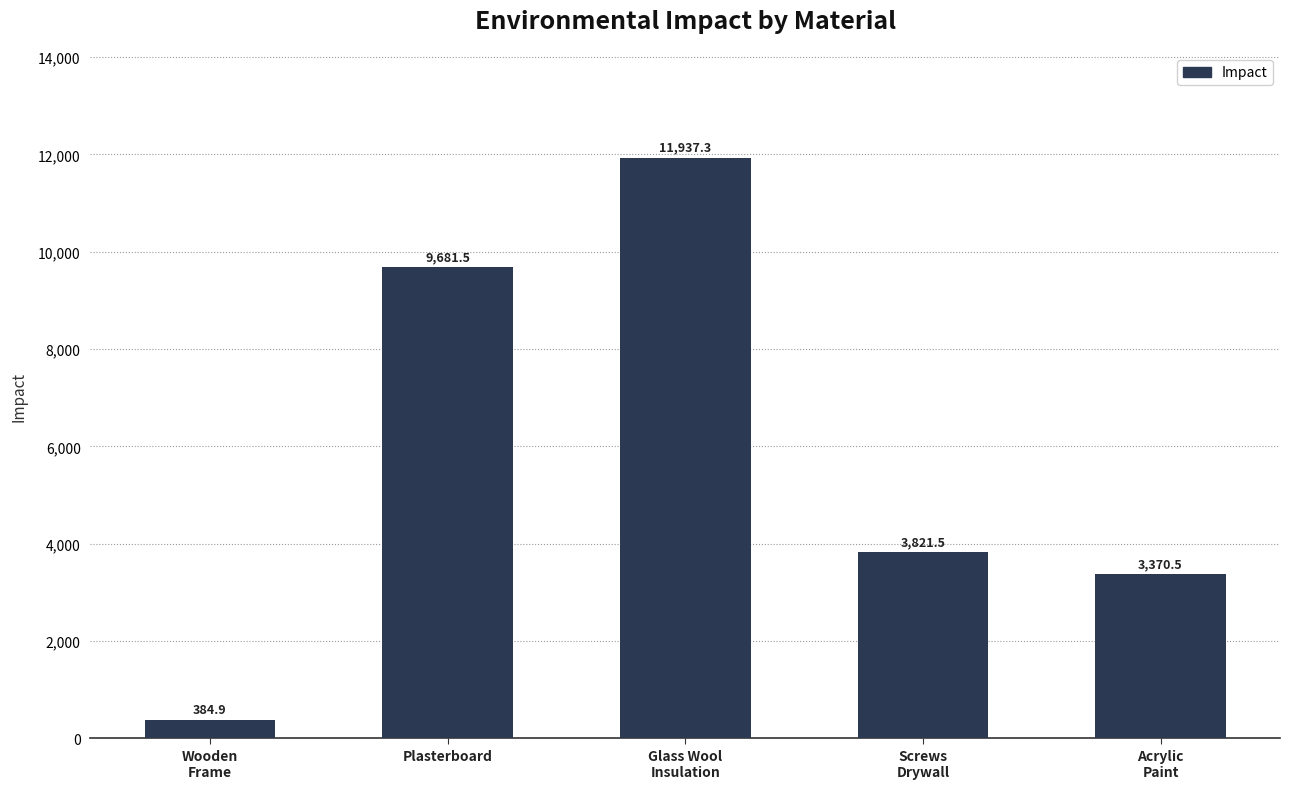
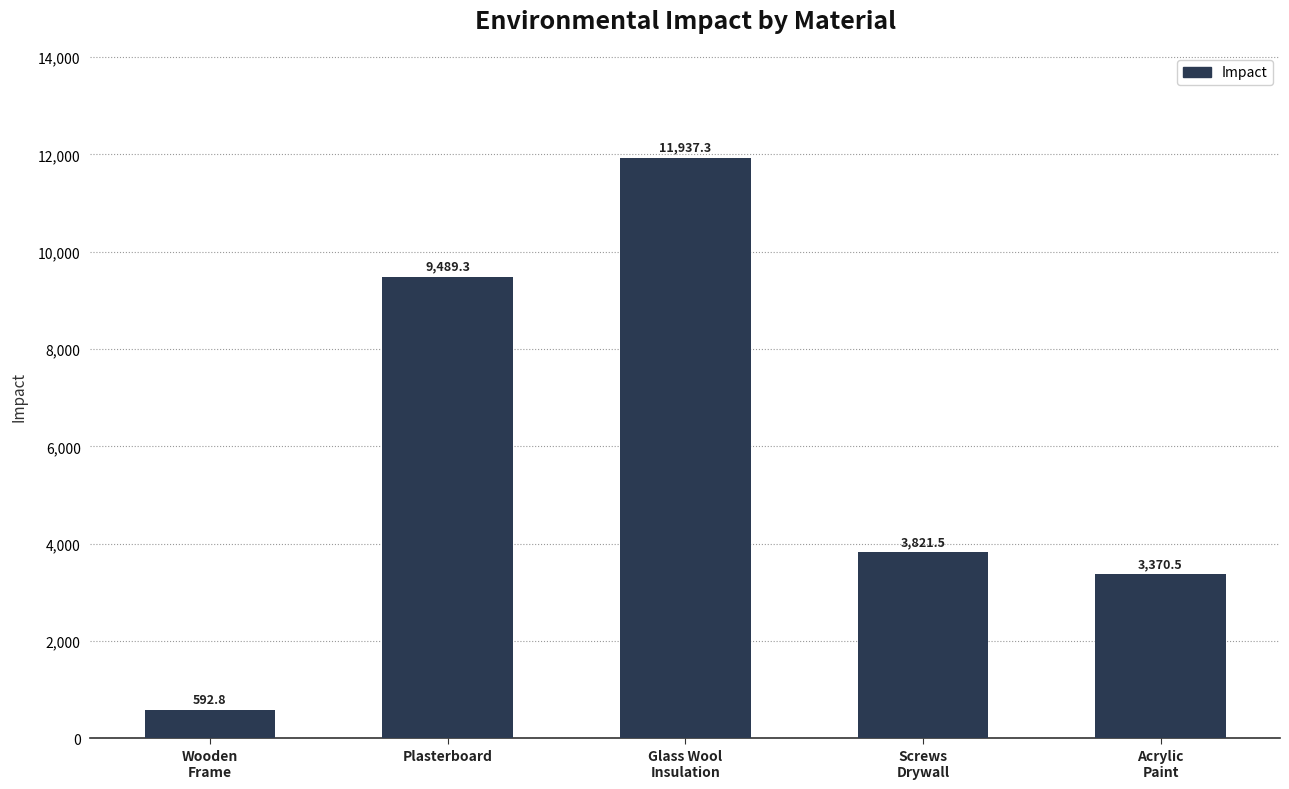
Wooden Frame: 384.9 -> 592.8
Plasterboard: 9,681.5 -> 9,489.3
